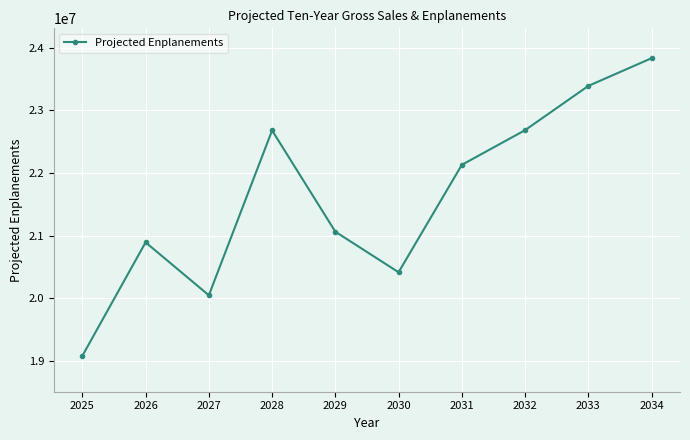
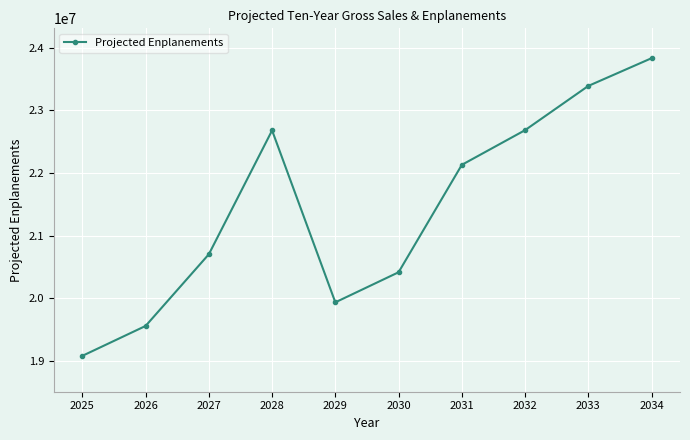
2026: 20900000 -> 19600000
2027: 20000000 -> 20700000
2029: 21100000 -> 19900000
